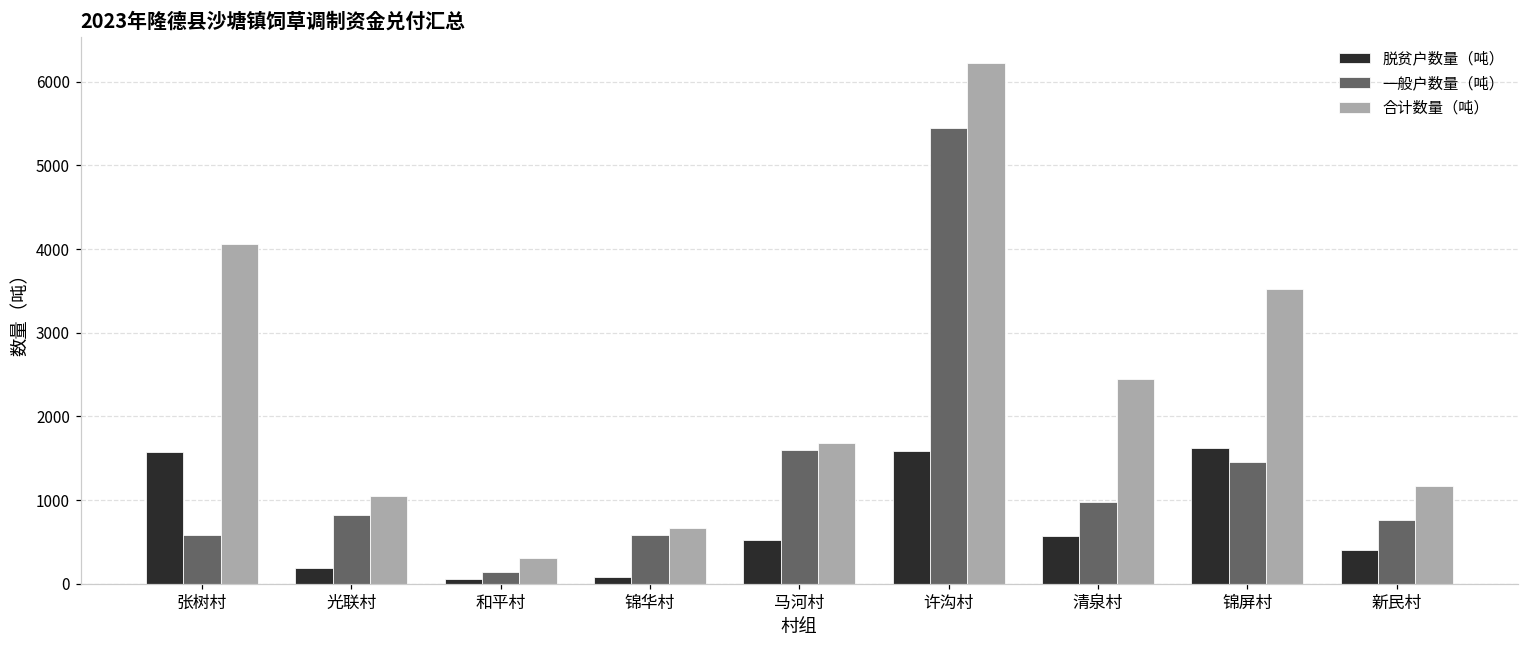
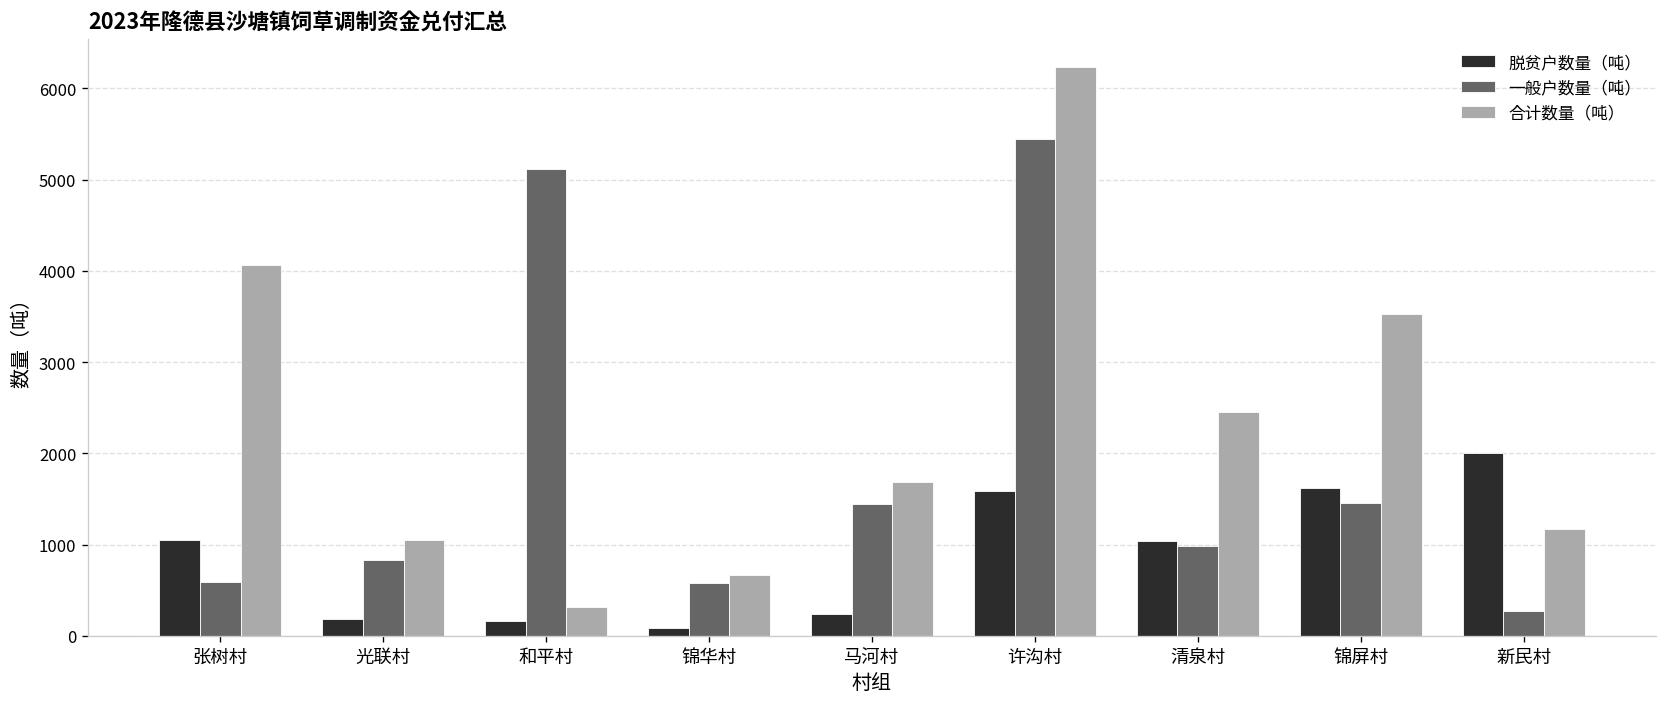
脱贫户数量（吨）, 张树村: 1600 -> 1100
脱贫户数量（吨）, 和平村: 100 -> 200
一般户数量（吨）, 和平村: 100 -> 5100
脱贫户数量（吨）, 马河村: 500 -> 200
一般户数量（吨）, 马河村: 1600 -> 1400
脱贫户数量（吨）, 清泉村: 600 -> 1000
脱贫户数量（吨）, 新民村: 400 -> 2000
一般户数量（吨）, 新民村: 800 -> 300
